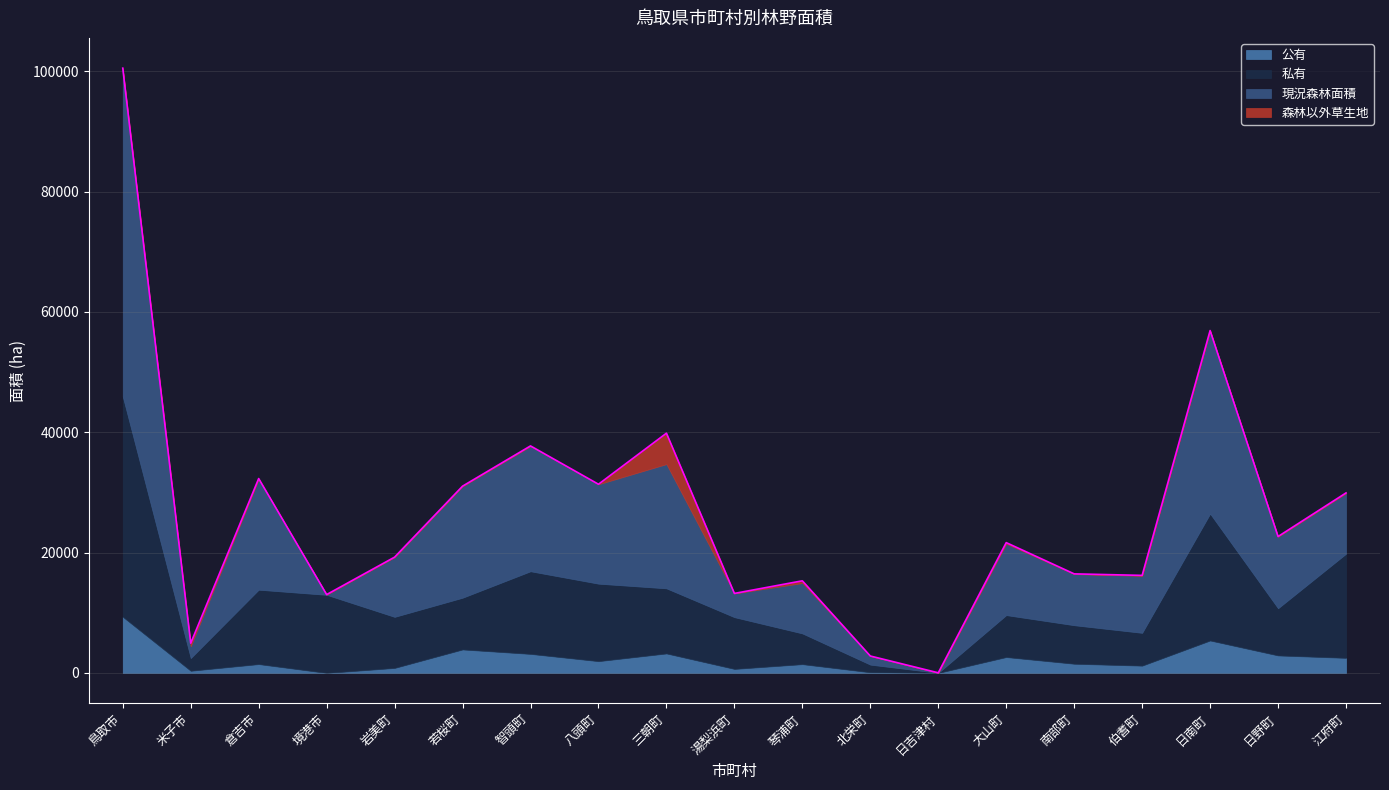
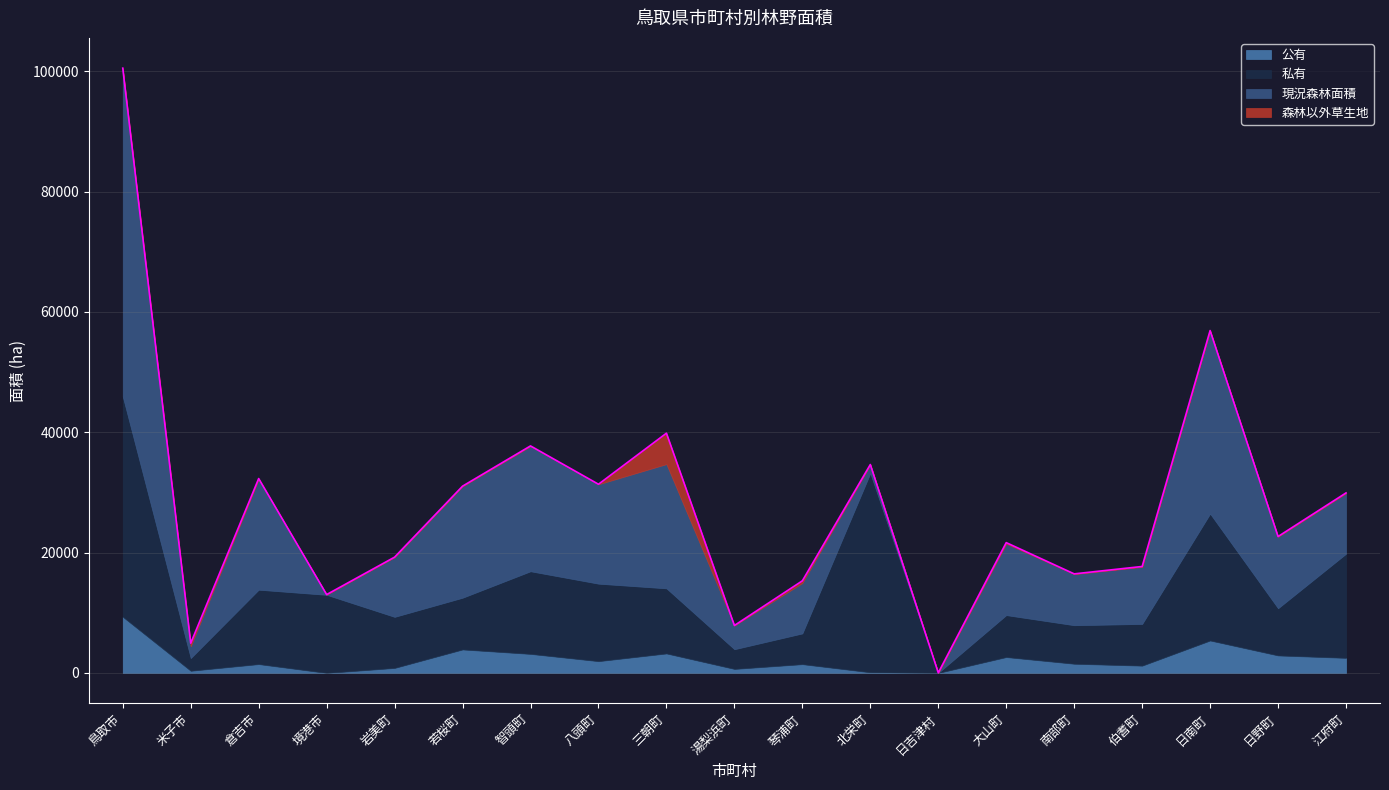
私有, 湯梨浜町: 9000 -> 3000
私有, 北栄町: 1000 -> 33000
私有, 伯耆町: 5000 -> 7000
